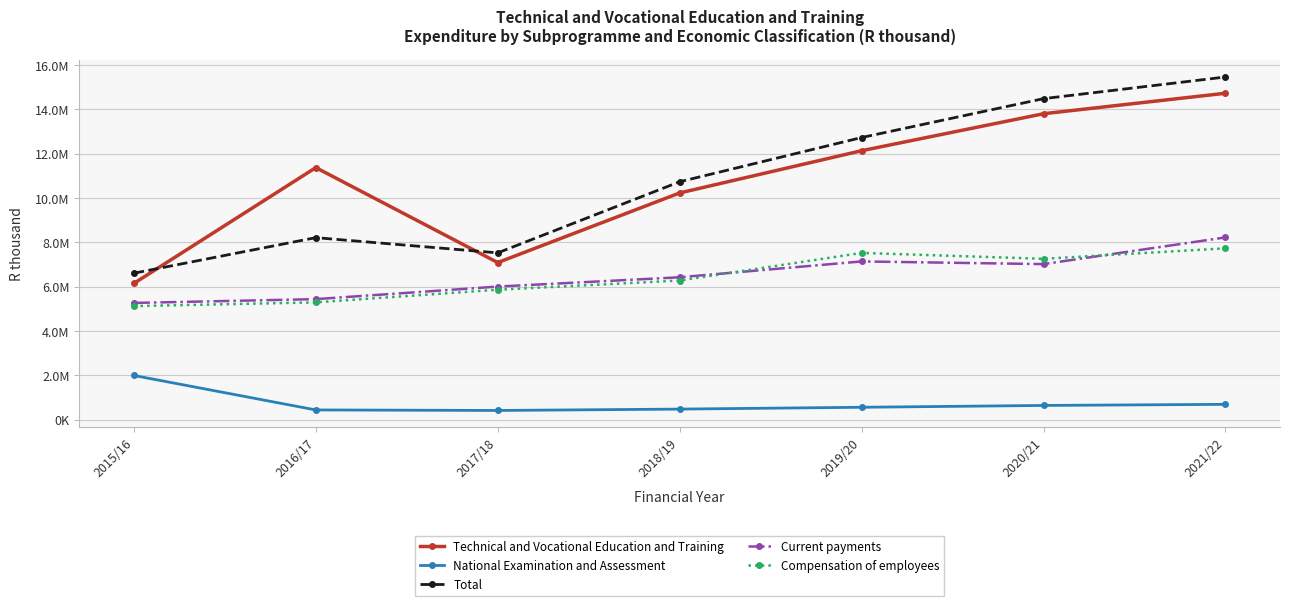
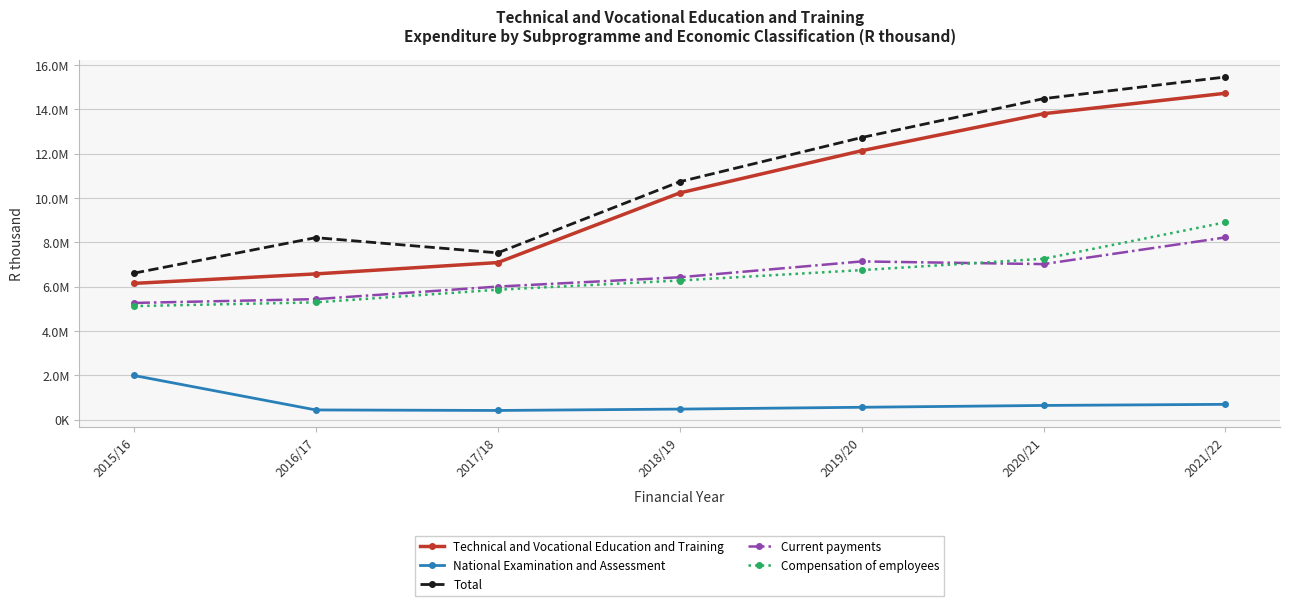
Technical and Vocational Education and Training, 2016/17: 11400000 -> 6600000
Compensation of employees, 2019/20: 7500000 -> 6700000
Compensation of employees, 2021/22: 7700000 -> 8900000
